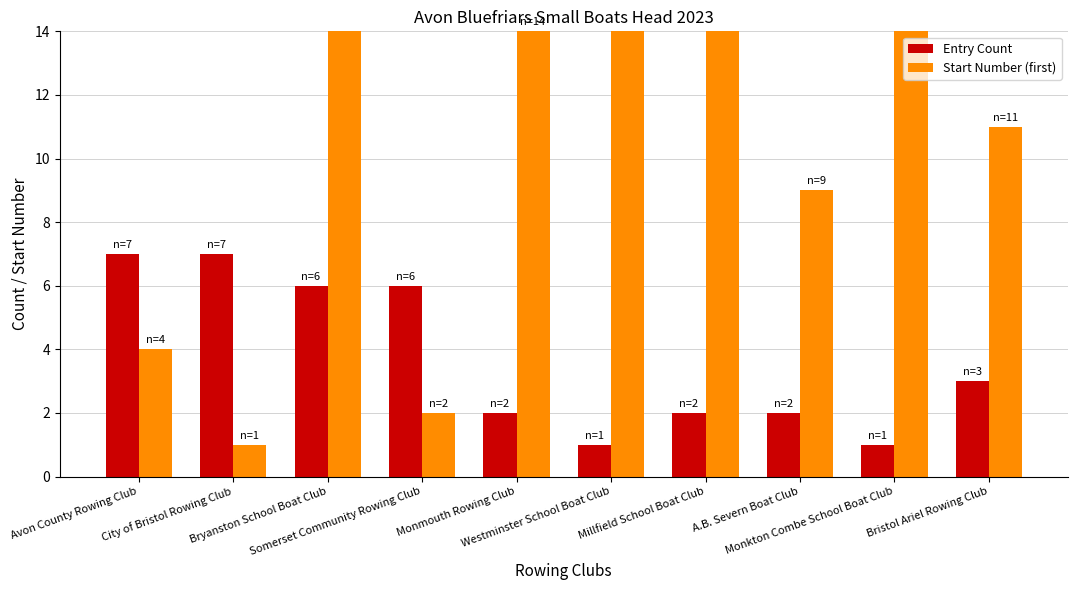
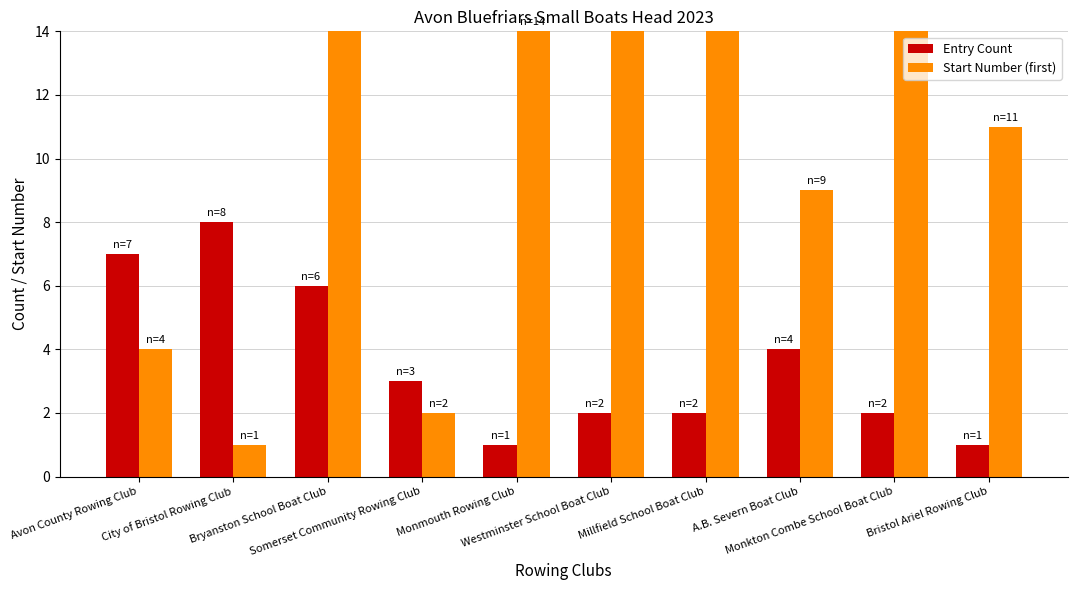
Entry Count, City of Bristol Rowing Club: 7 -> 8
Entry Count, Somerset Community Rowing Club: 6 -> 3
Entry Count, Monmouth Rowing Club: 2 -> 1
Entry Count, Westminster School Boat Club: 1 -> 2
Entry Count, A.B. Severn Boat Club: 2 -> 4
Entry Count, Monkton Combe School Boat Club: 1 -> 2
Entry Count, Bristol Ariel Rowing Club: 3 -> 1
